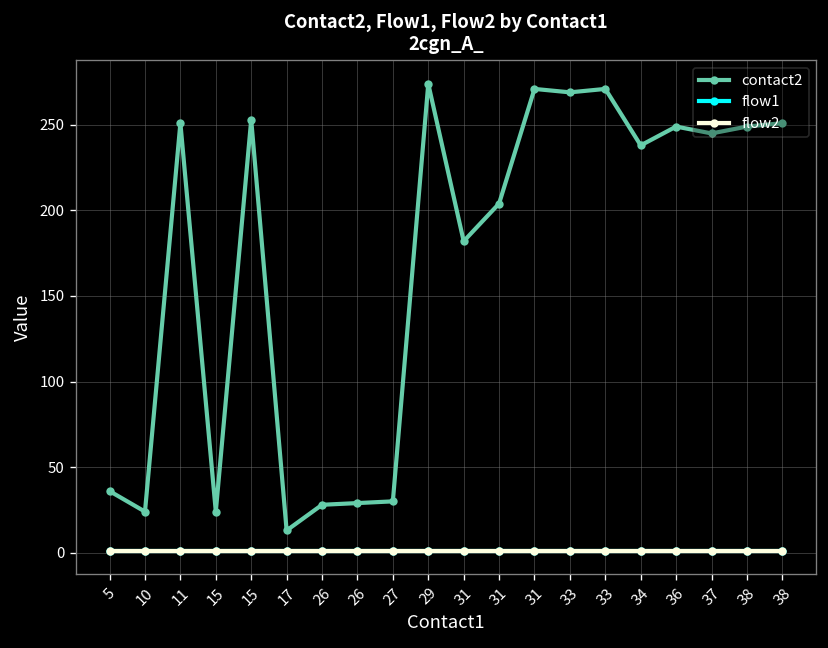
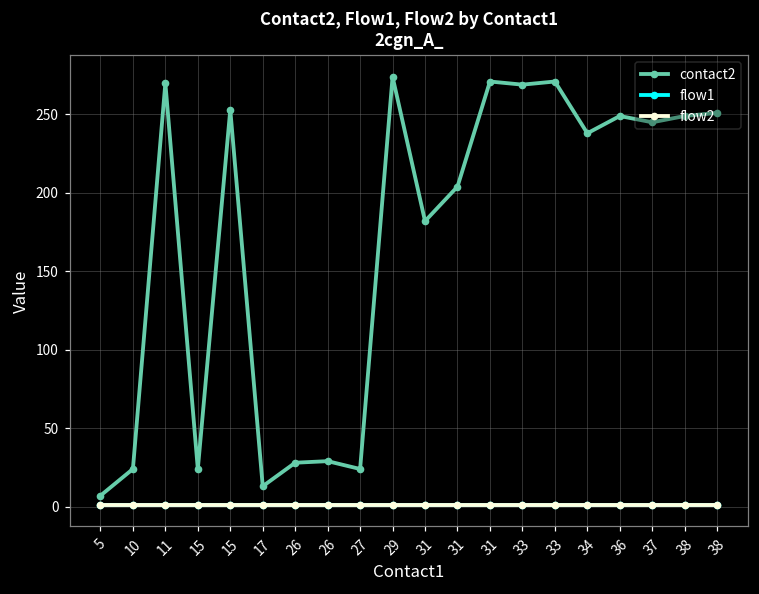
contact2, 5: 36 -> 7
contact2, 11: 251 -> 270
contact2, 27: 30 -> 24
